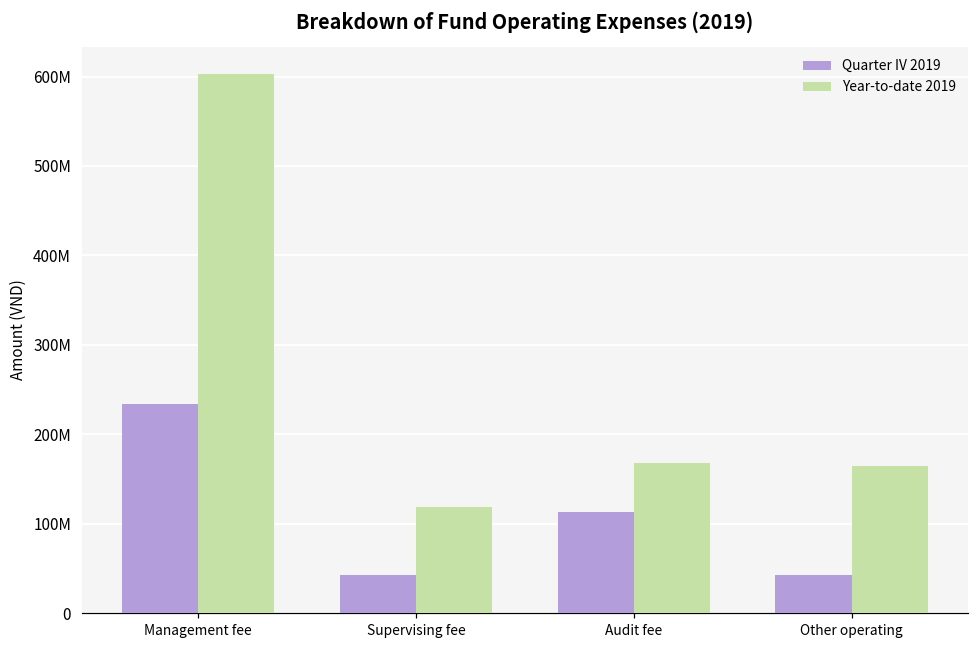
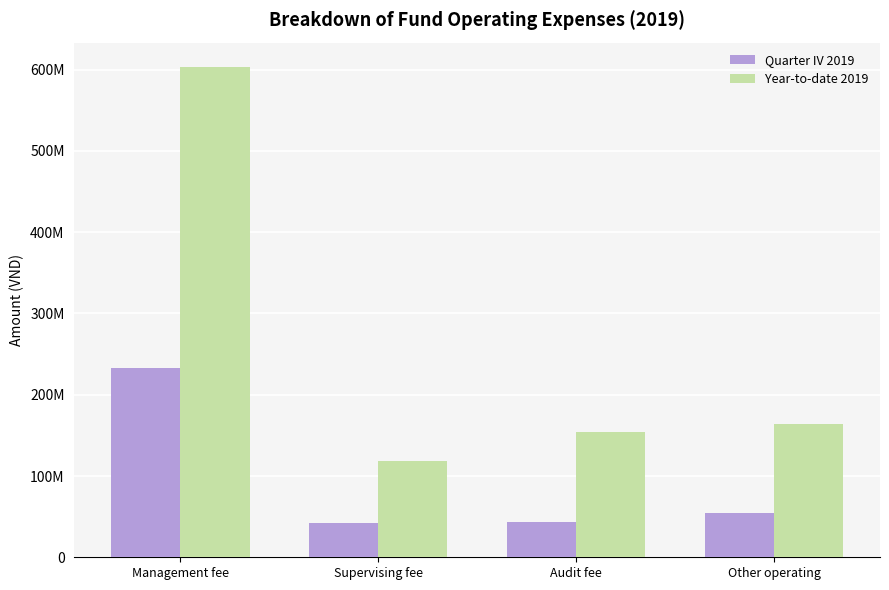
Quarter IV 2019, Audit fee: 110000000 -> 40000000
Year-to-date 2019, Audit fee: 170000000 -> 150000000
Quarter IV 2019, Other operating: 40000000 -> 50000000
